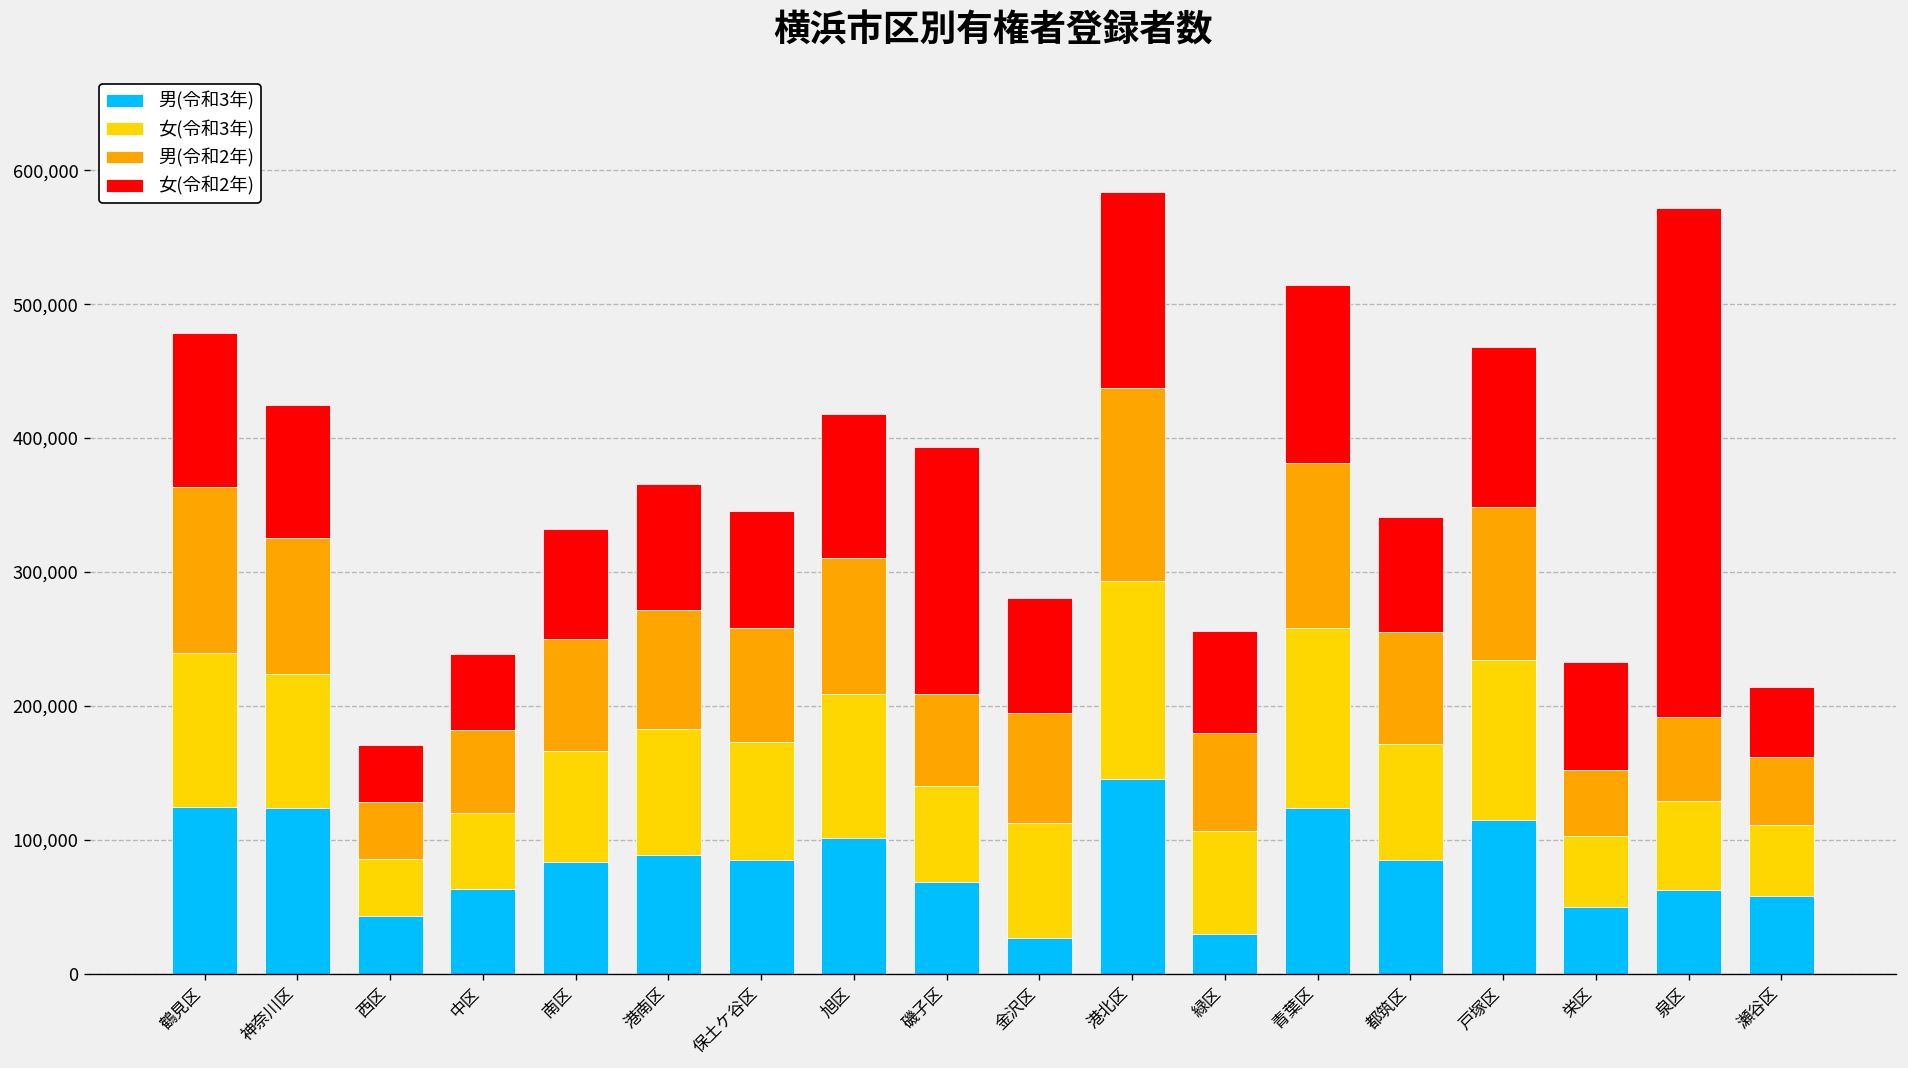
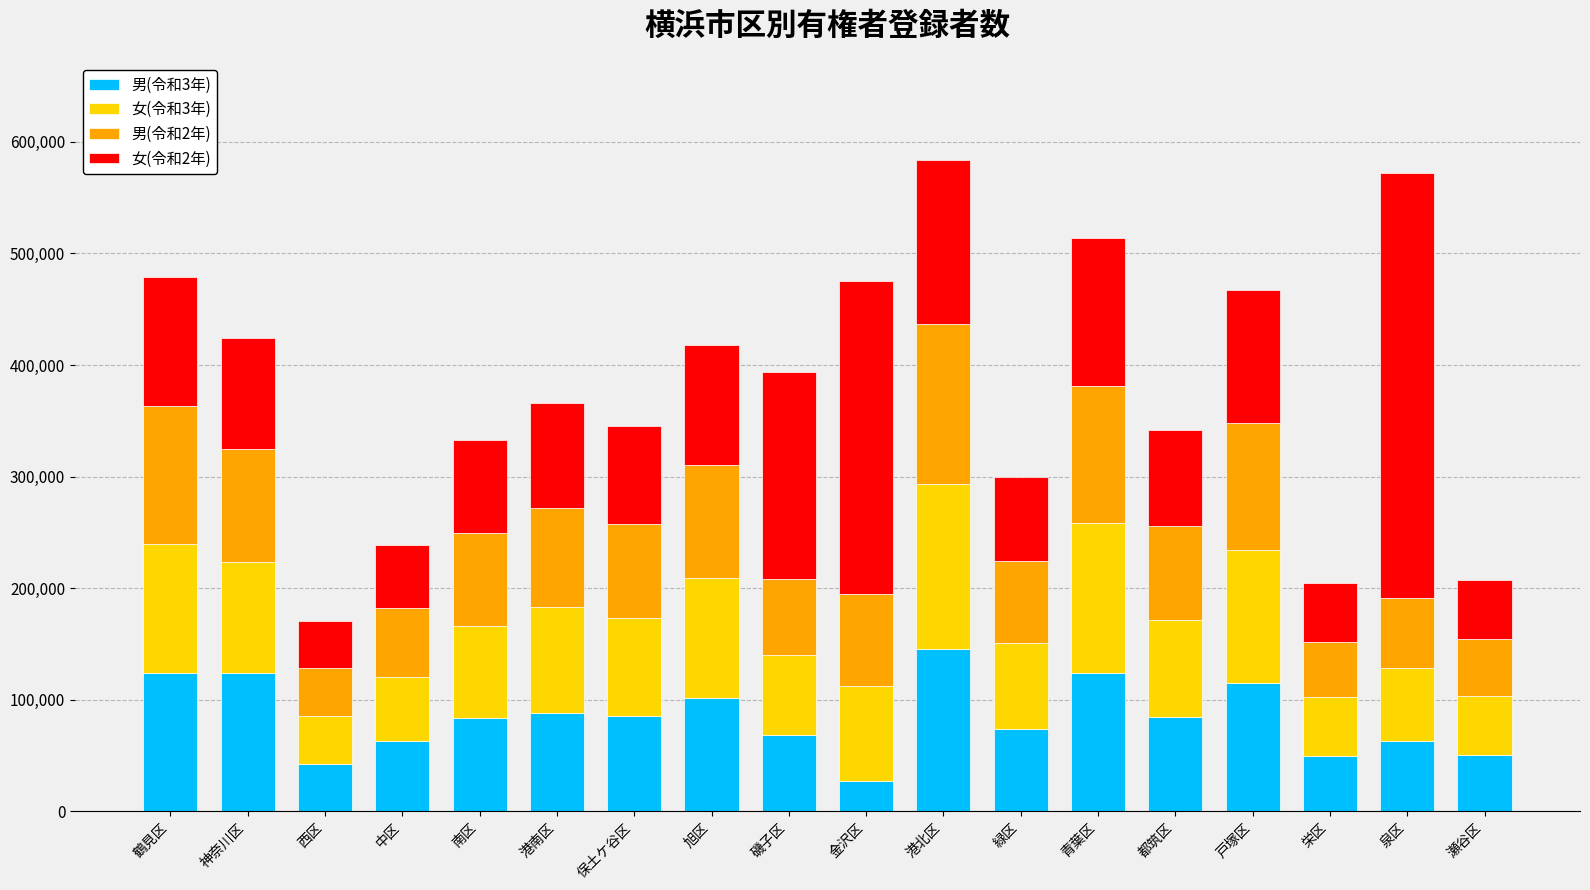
女(令和2年), 金沢区: 86,000 -> 281,000
男(令和3年), 緑区: 30,000 -> 74,000
女(令和2年), 栄区: 80,000 -> 53,000
男(令和3年), 瀬谷区: 58,000 -> 50,000
